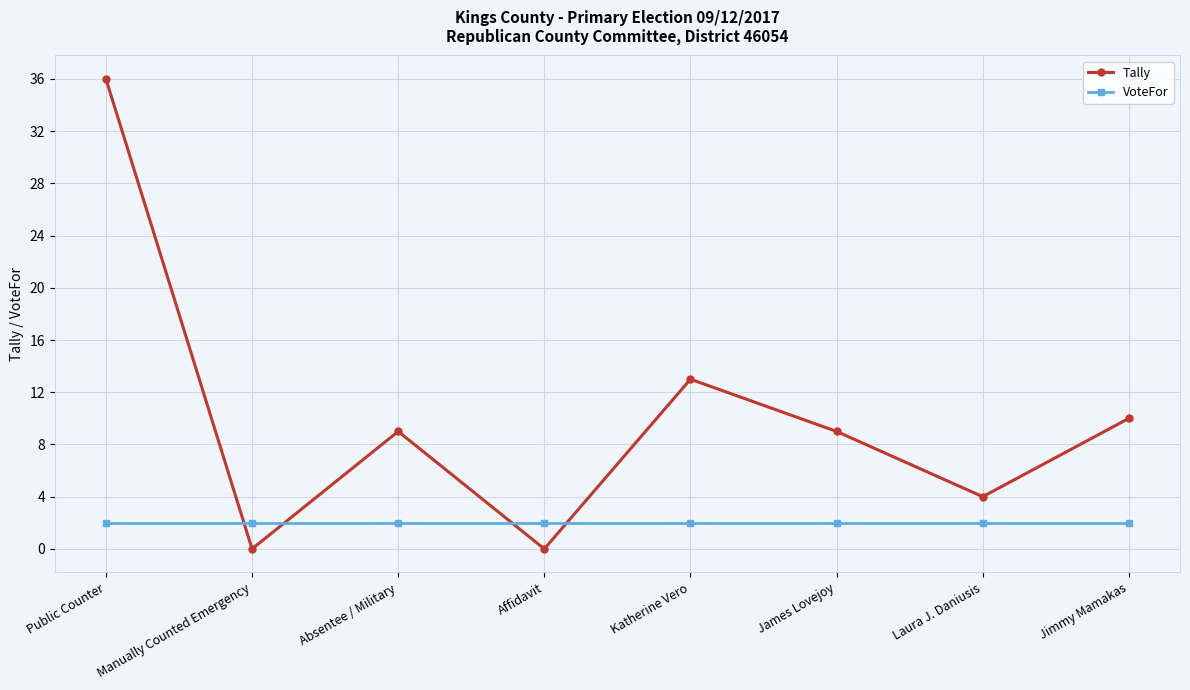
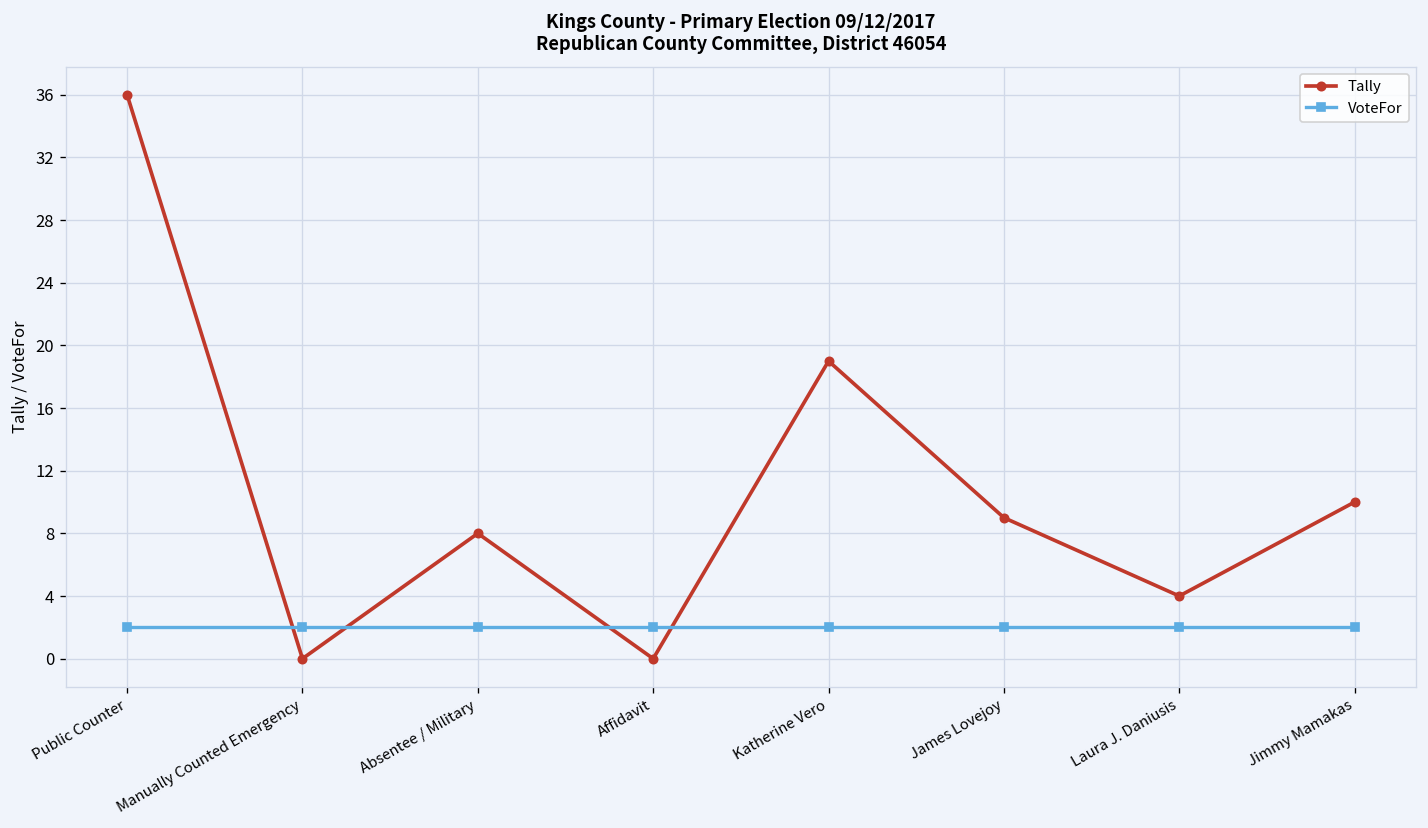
Tally, Absentee / Military: 9 -> 8
Tally, Katherine Vero: 13 -> 19
